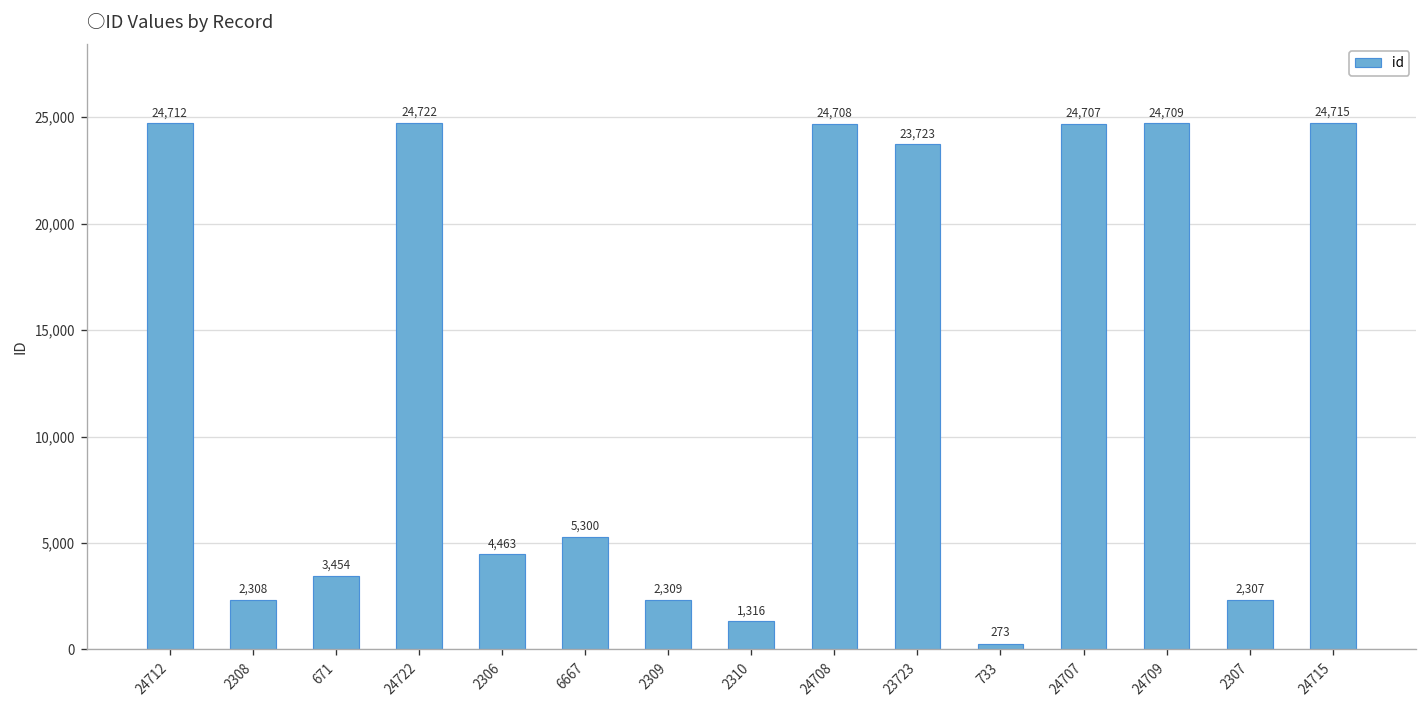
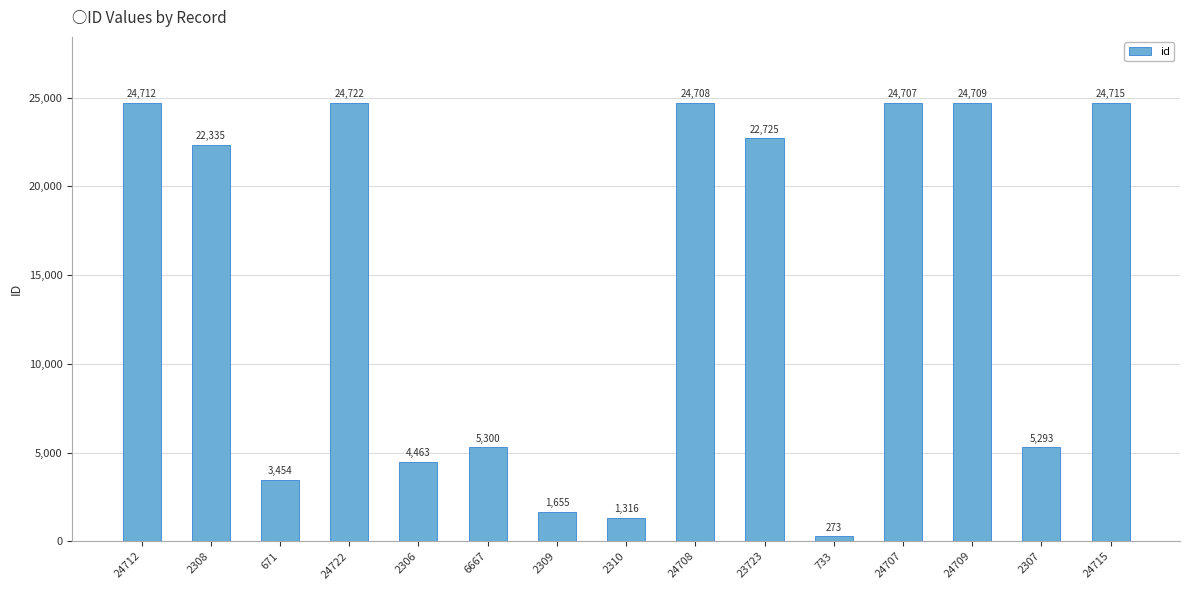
2308: 2,308 -> 22,335
2309: 2,309 -> 1,655
23723: 23,723 -> 22,725
2307: 2,307 -> 5,293
